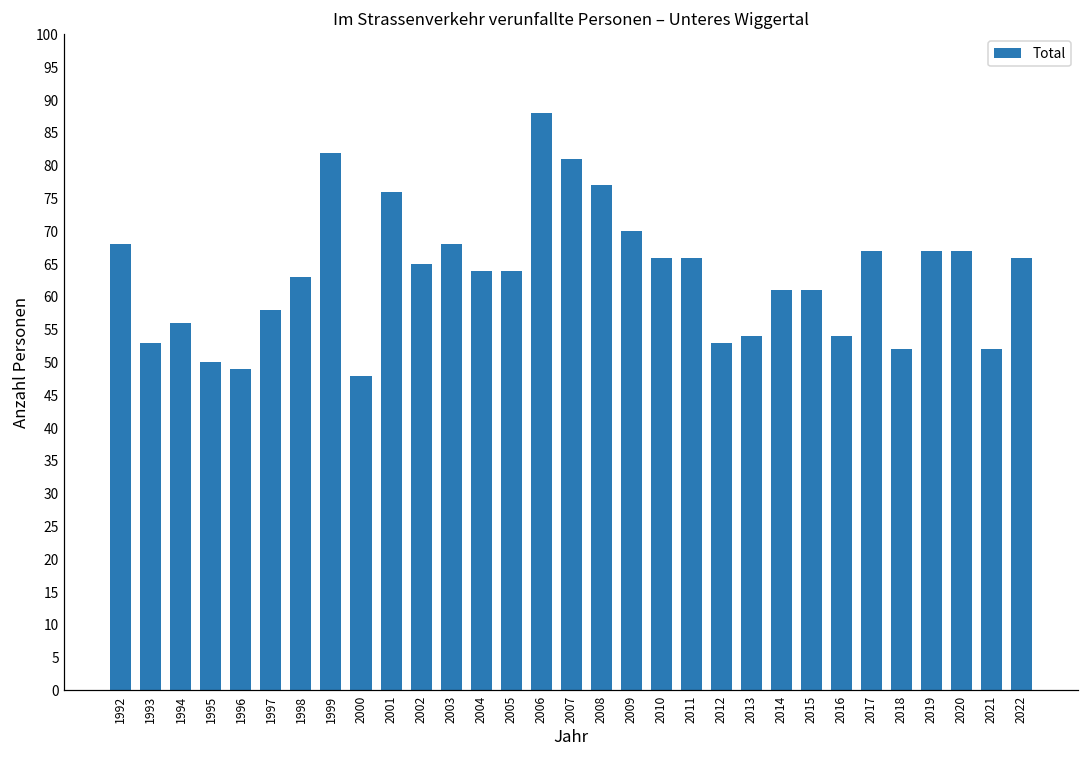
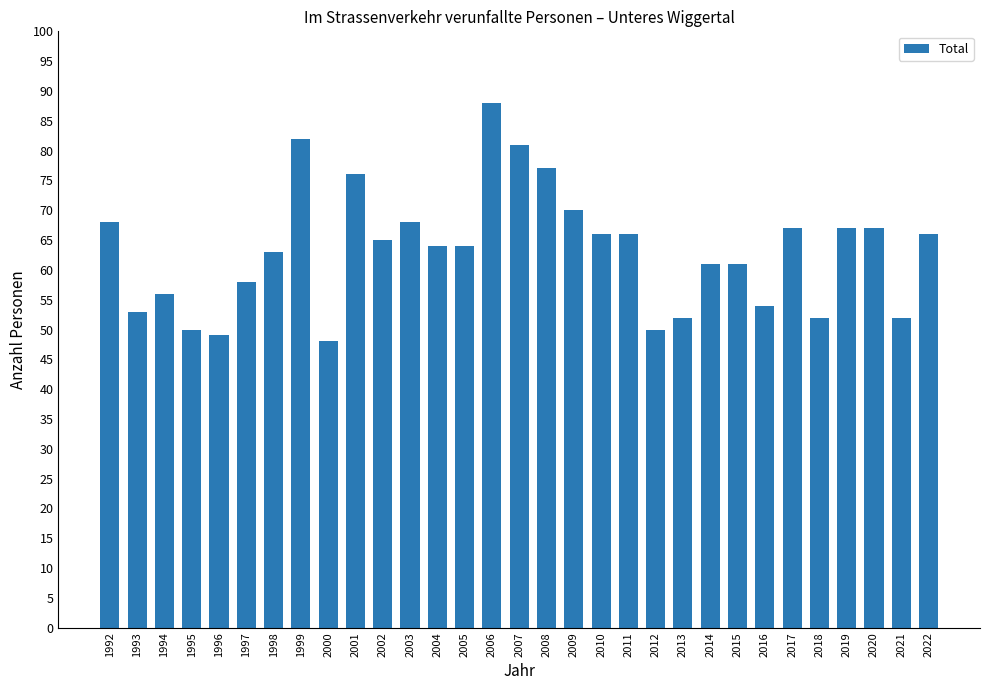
2012: 53 -> 50
2013: 54 -> 52
